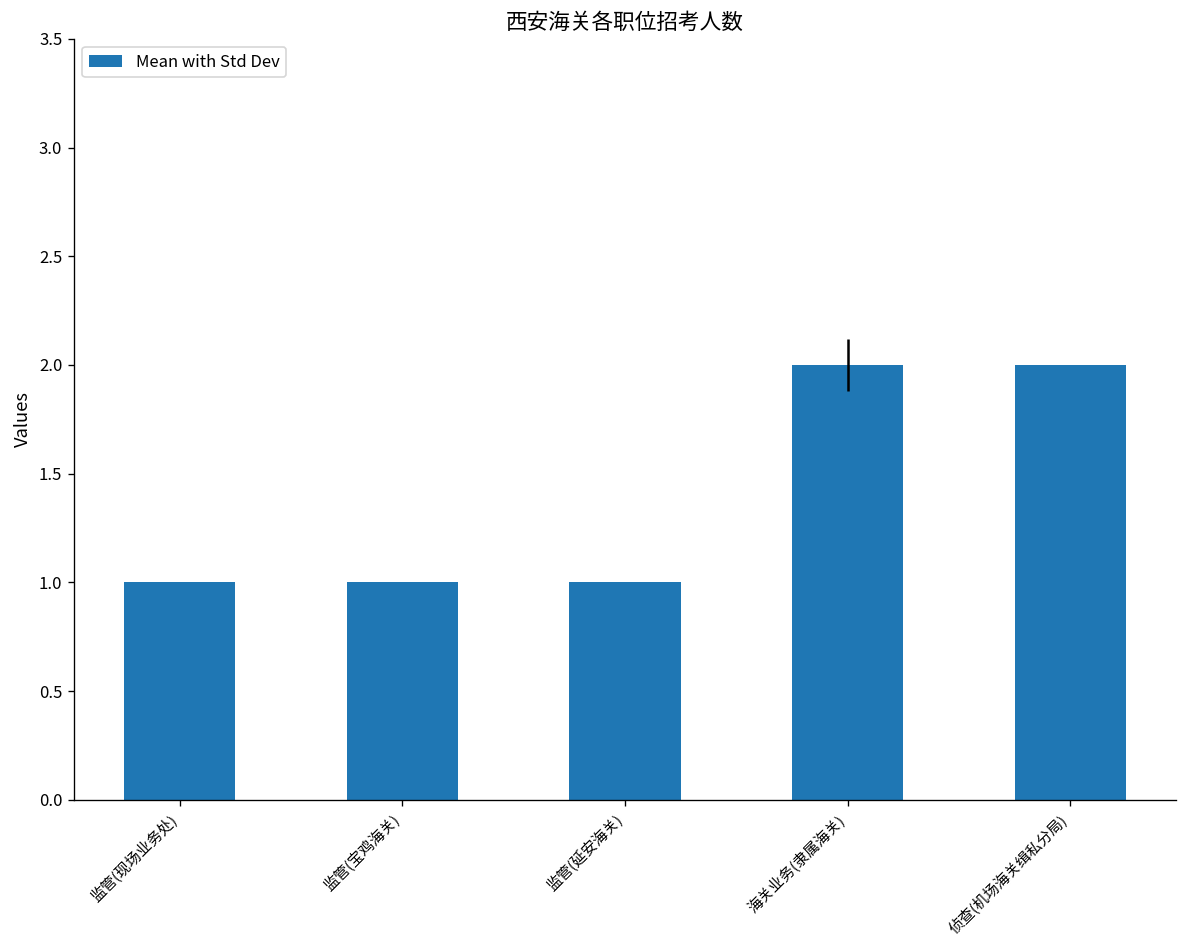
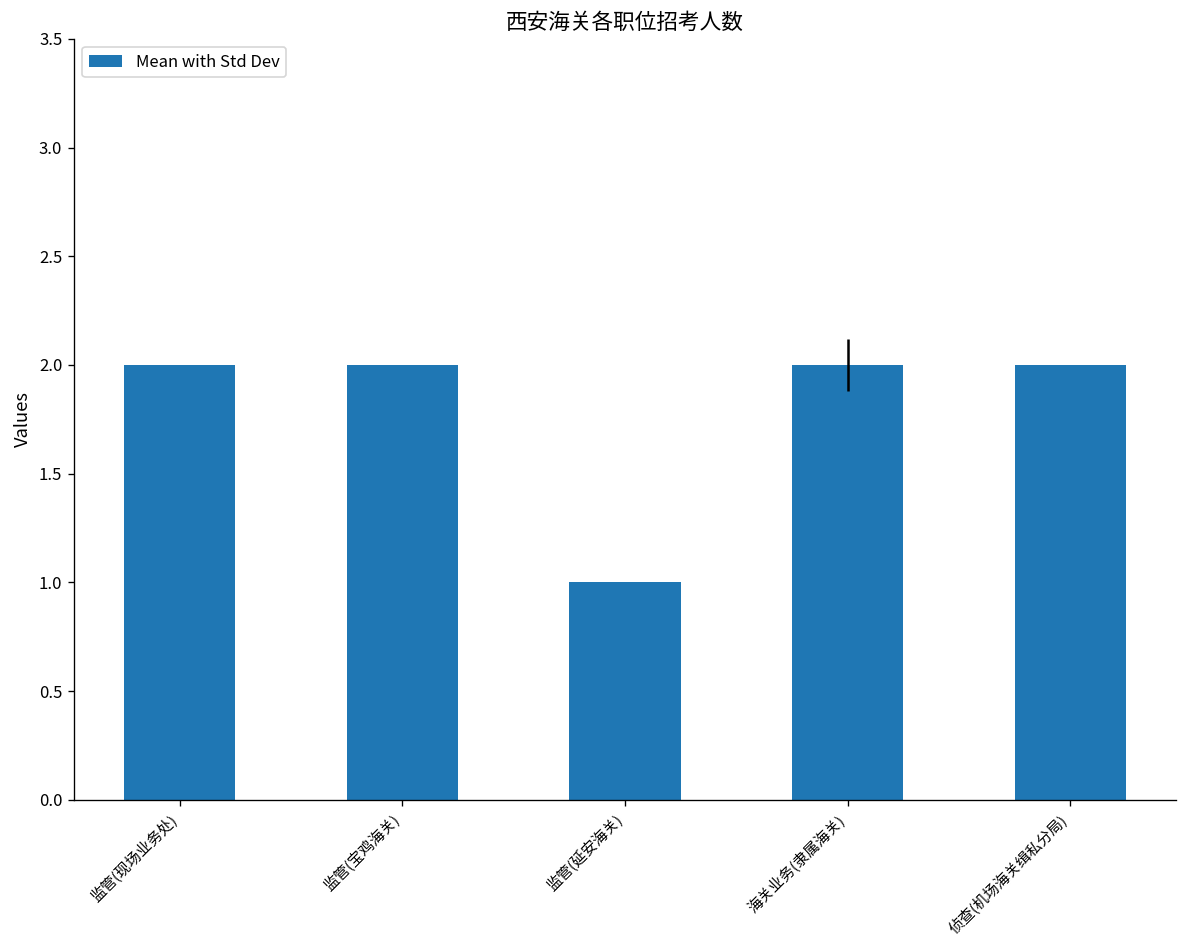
监管(现场业务处): 1 -> 2
监管(宝鸡海关): 1 -> 2
